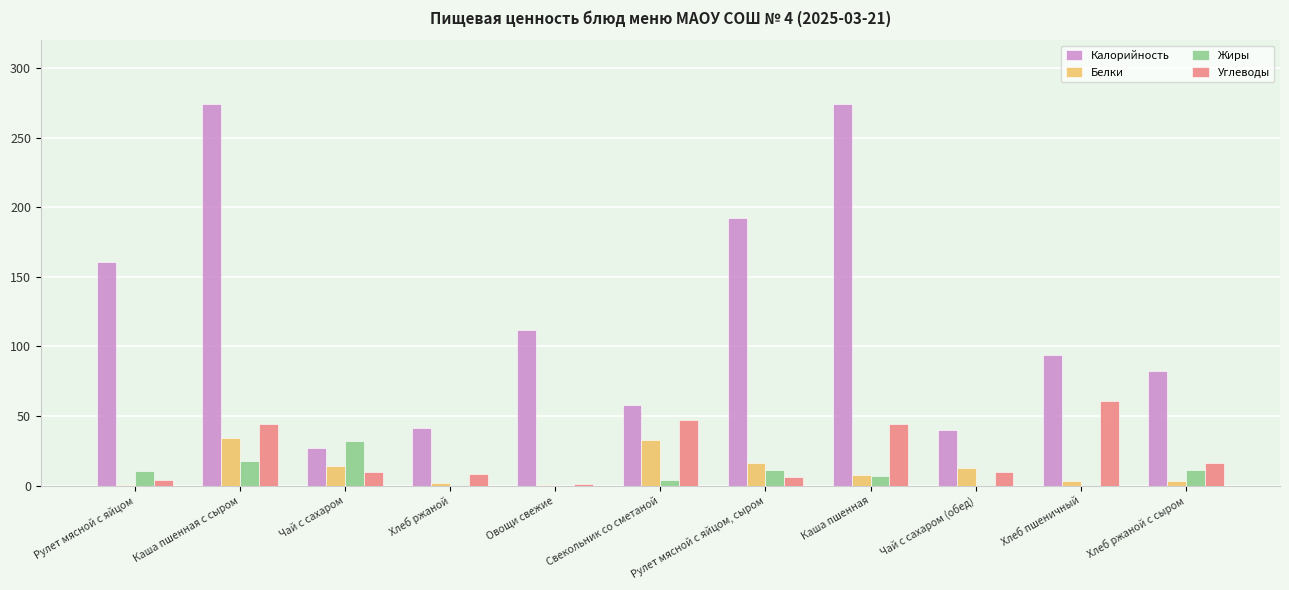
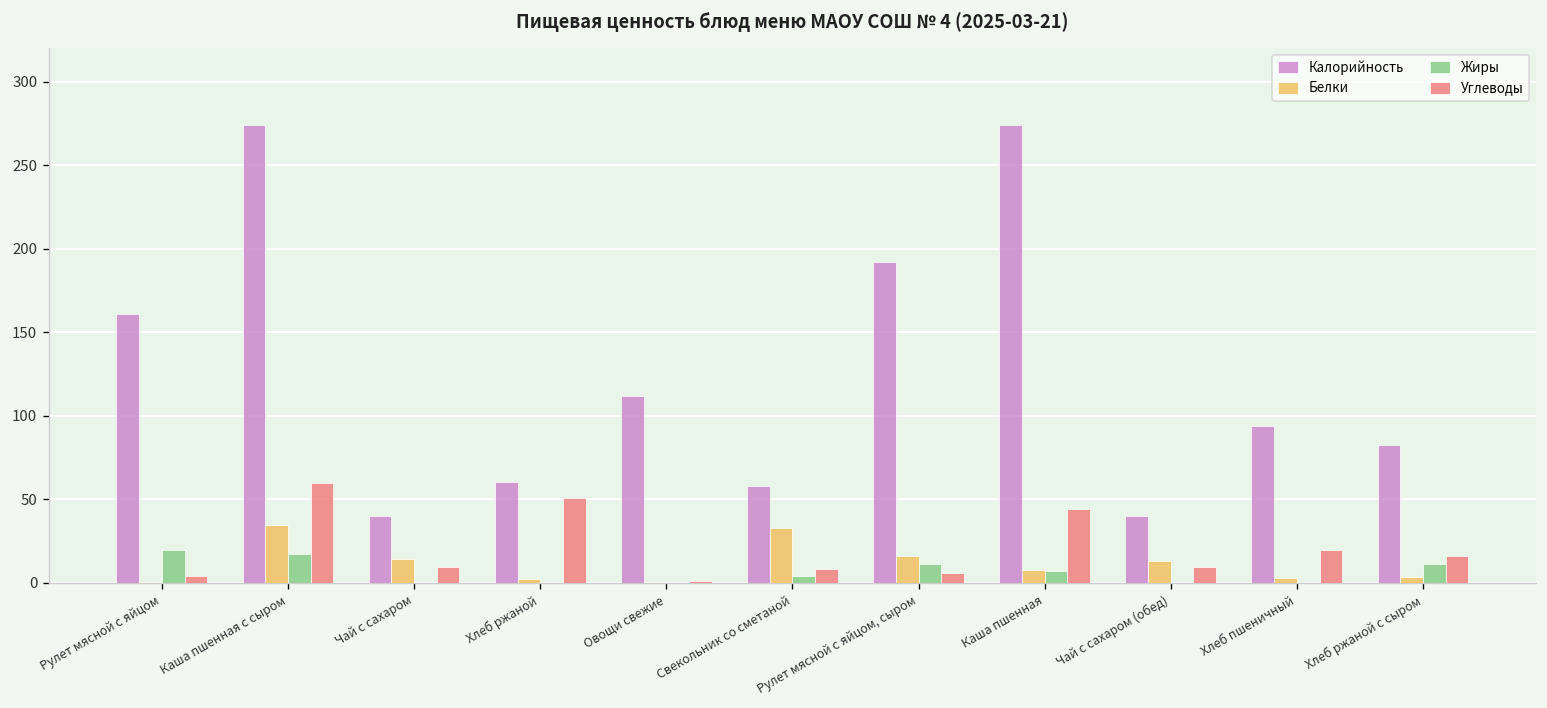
Жиры, Рулет мясной с яйцом: 11 -> 20
Углеводы, Каша пшенная с сыром: 44 -> 60
Калорийность, Чай с сахаром: 27 -> 40
Жиры, Чай с сахаром: 32 -> 0
Калорийность, Хлеб ржаной: 41 -> 60
Углеводы, Хлеб ржаной: 8 -> 51
Углеводы, Свекольник со сметаной: 47 -> 8
Углеводы, Хлеб пшеничный: 61 -> 20
